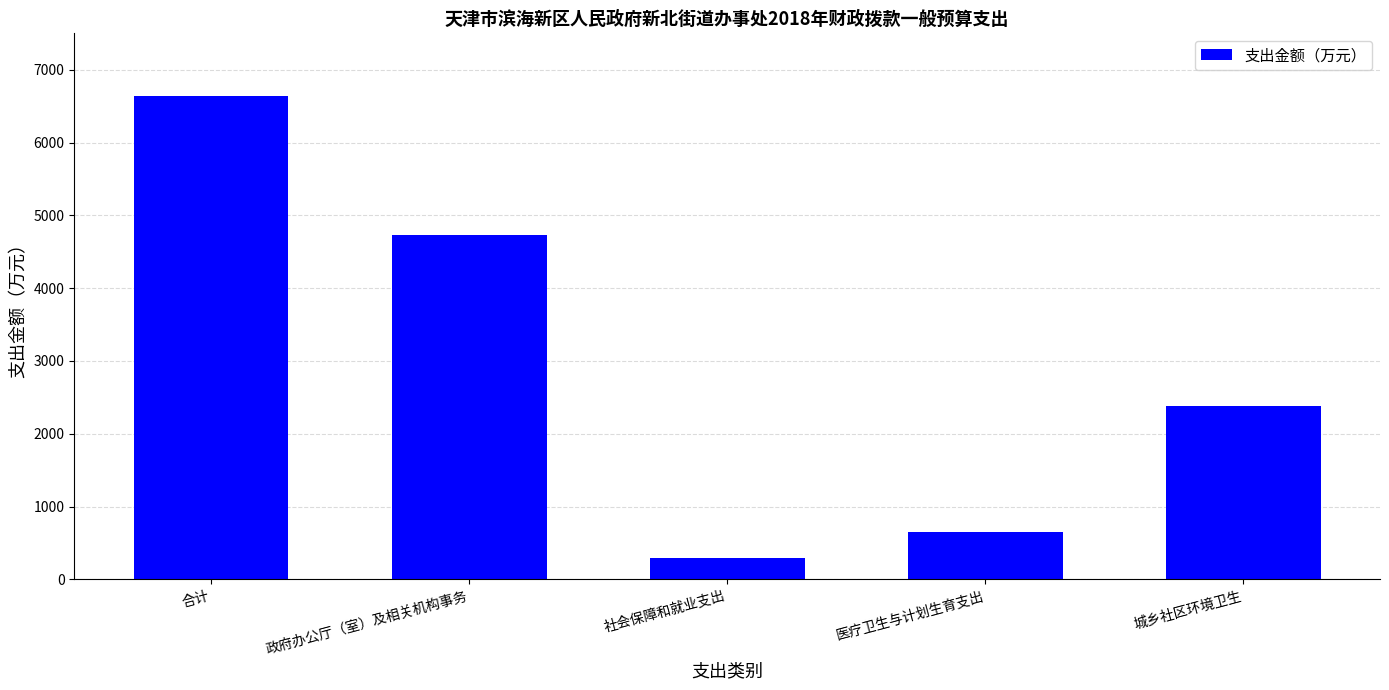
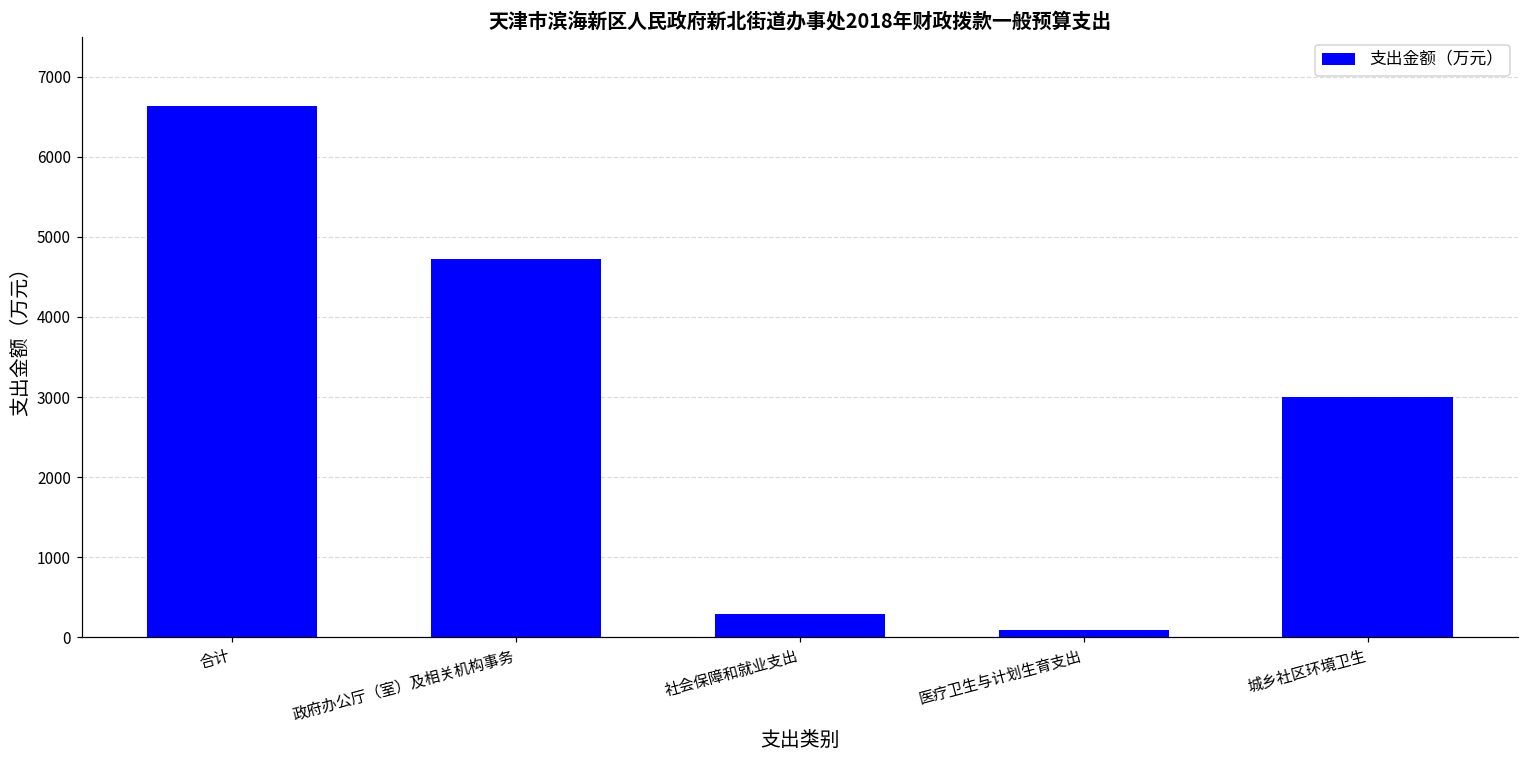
医疗卫生与计划生育支出: 700 -> 100
城乡社区环境卫生: 2400 -> 3000
